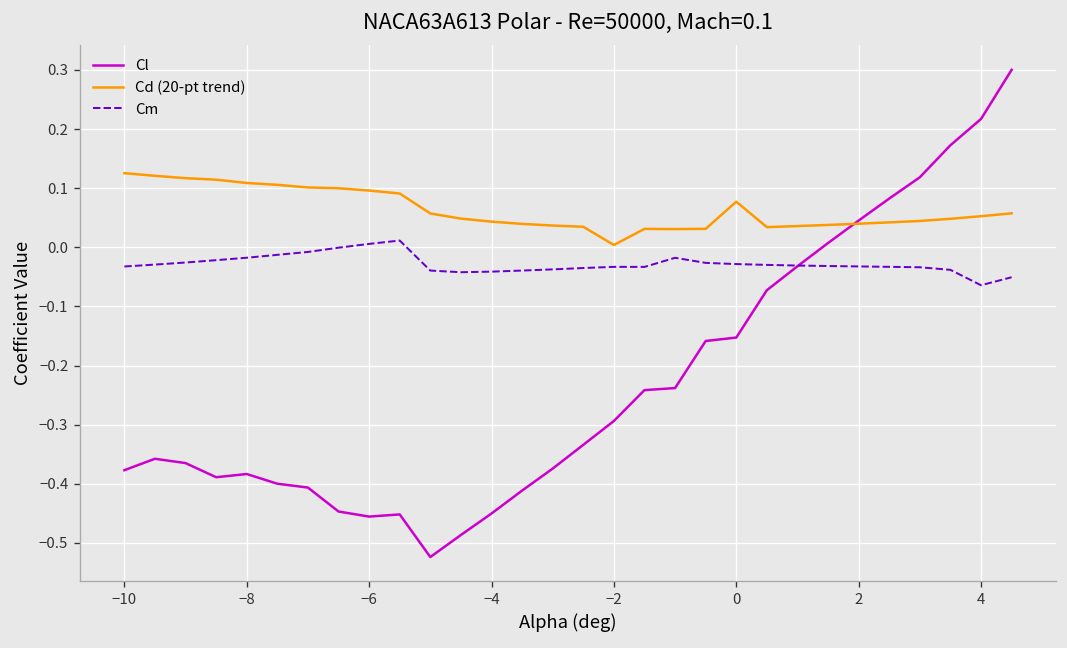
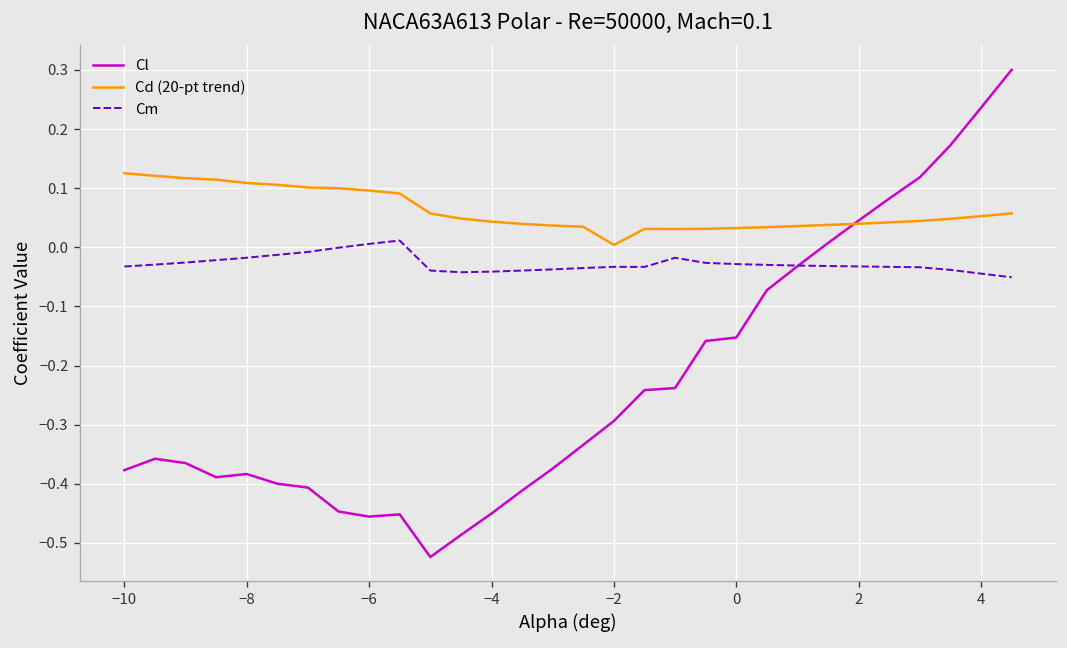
Cd (20-pt trend), 0: 0.08 -> 0.03
Cl, 4: 0.22 -> 0.24
Cm, 4: -0.06 -> -0.04
